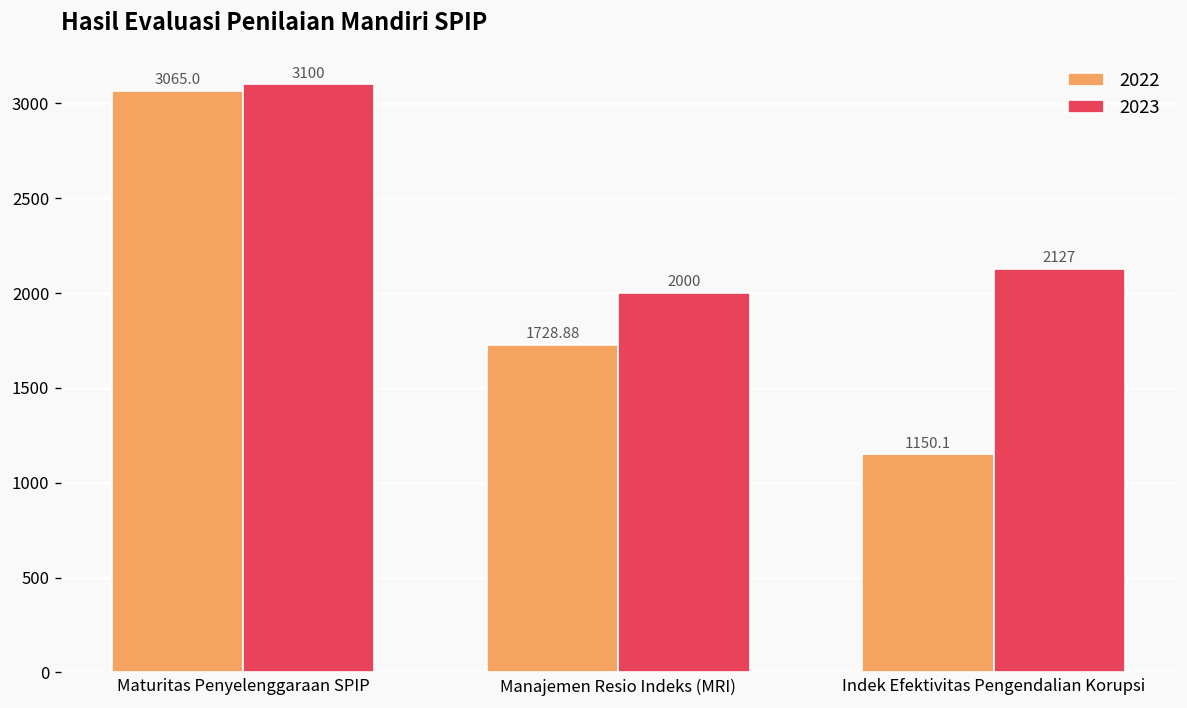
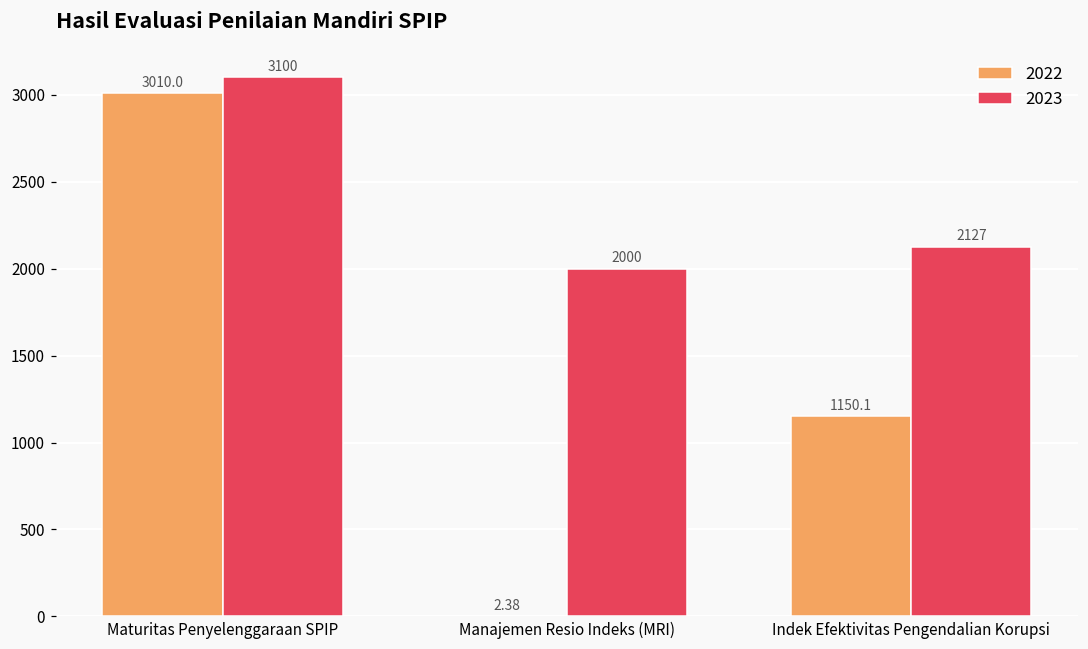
2022, Maturitas Penyelenggaraan SPIP: 3065.0 -> 3010.0
2022, Manajemen Resio Indeks (MRI): 1728.88 -> 2.38
